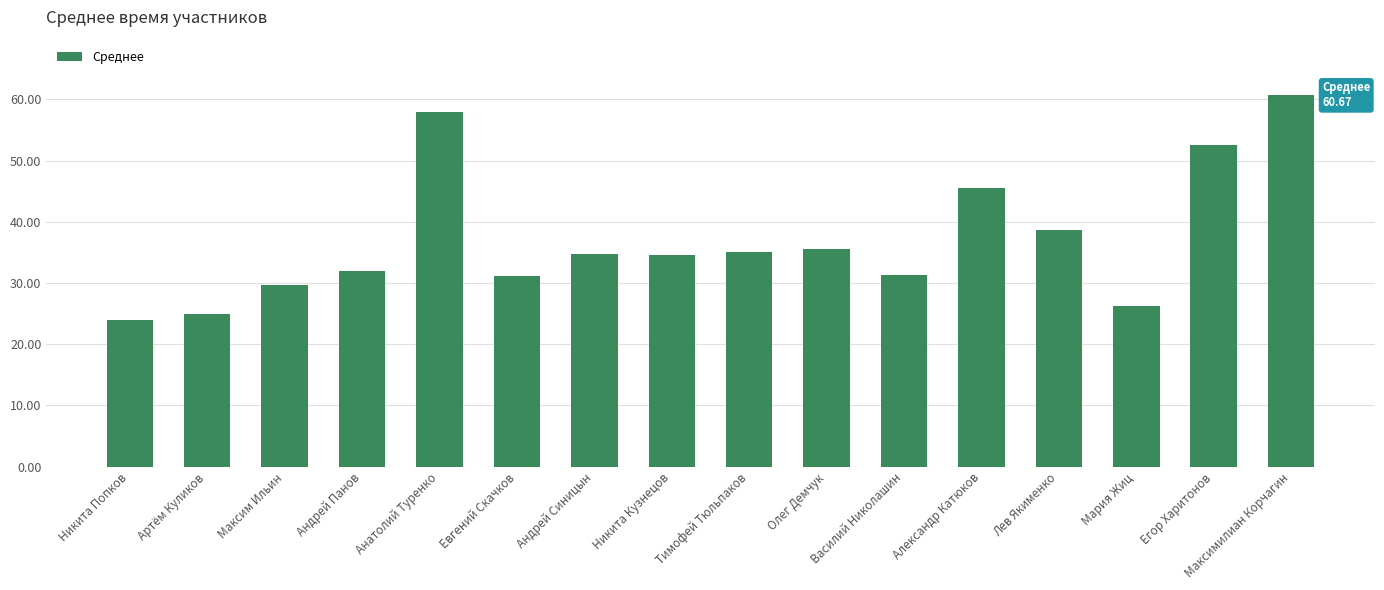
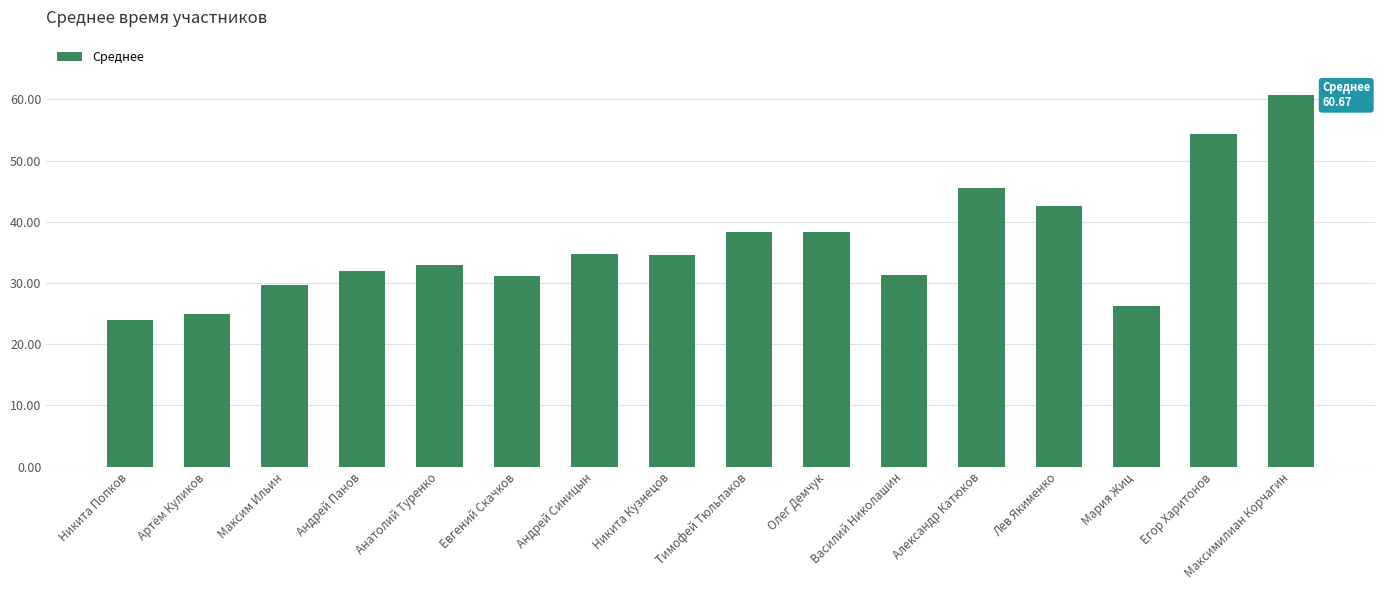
Анатолий Туренко: 58 -> 33
Тимофей Тюльпаков: 35 -> 38
Олег Демчук: 36 -> 38
Лев Якименко: 39 -> 43
Егор Харитонов: 53 -> 54
